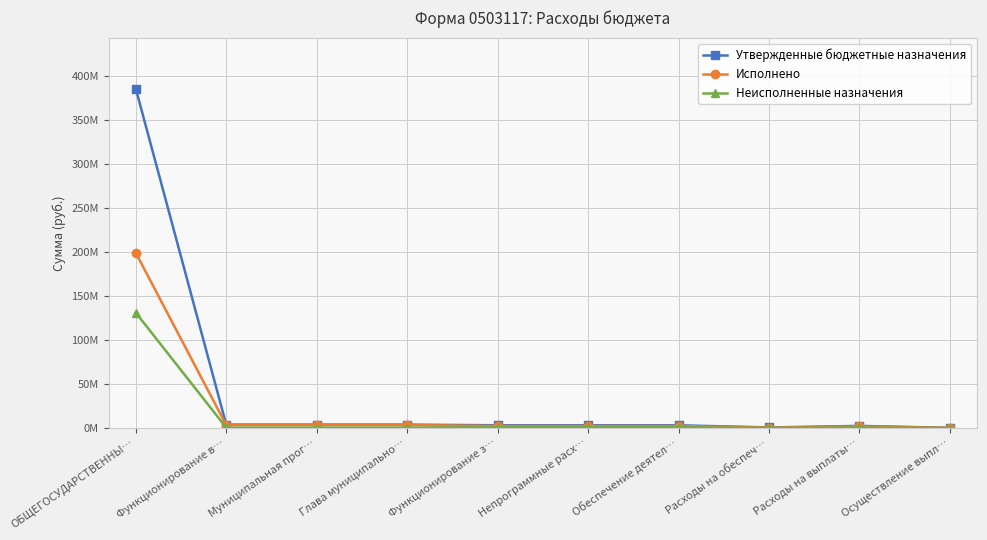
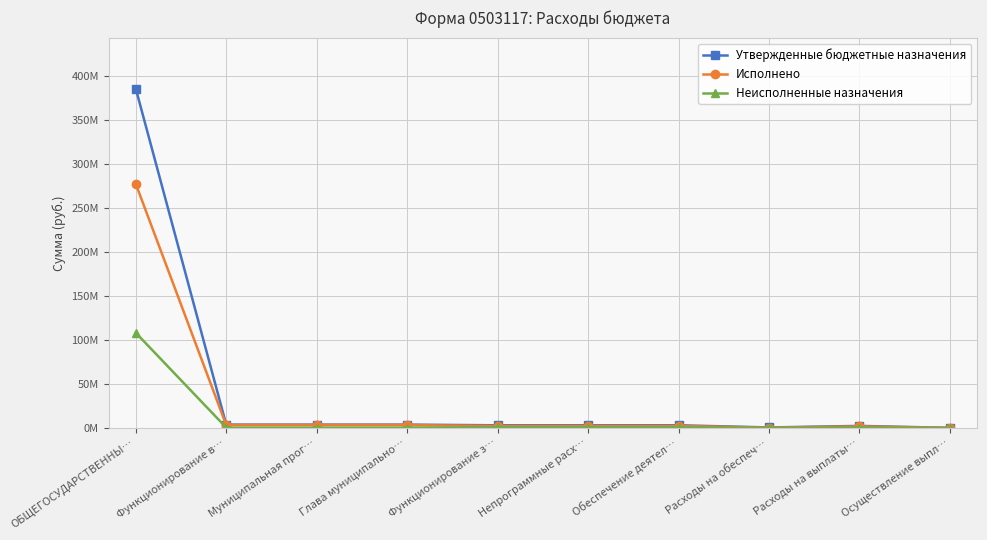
Исполнено, ОБЩЕГОСУДАРСТВЕННЫ…: 200000000 -> 280000000
Неисполненные назначения, ОБЩЕГОСУДАРСТВЕННЫ…: 130000000 -> 110000000
